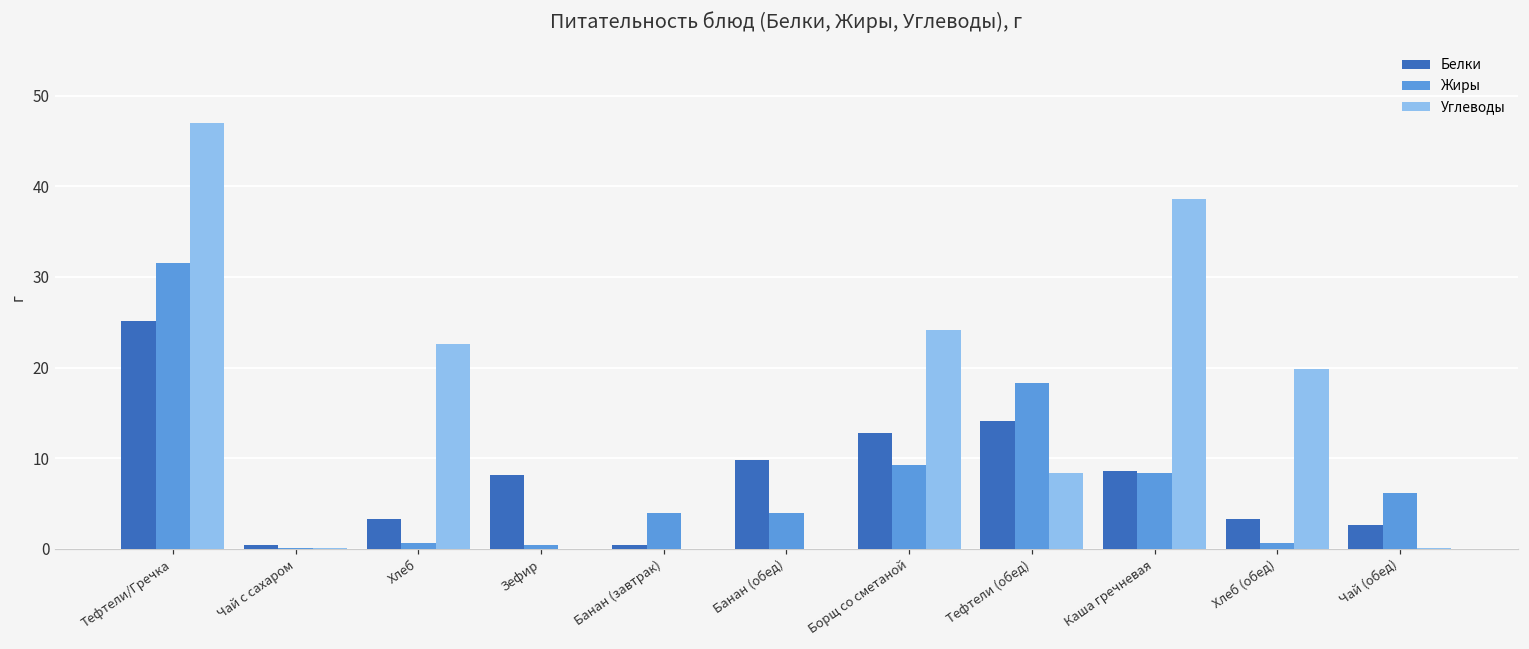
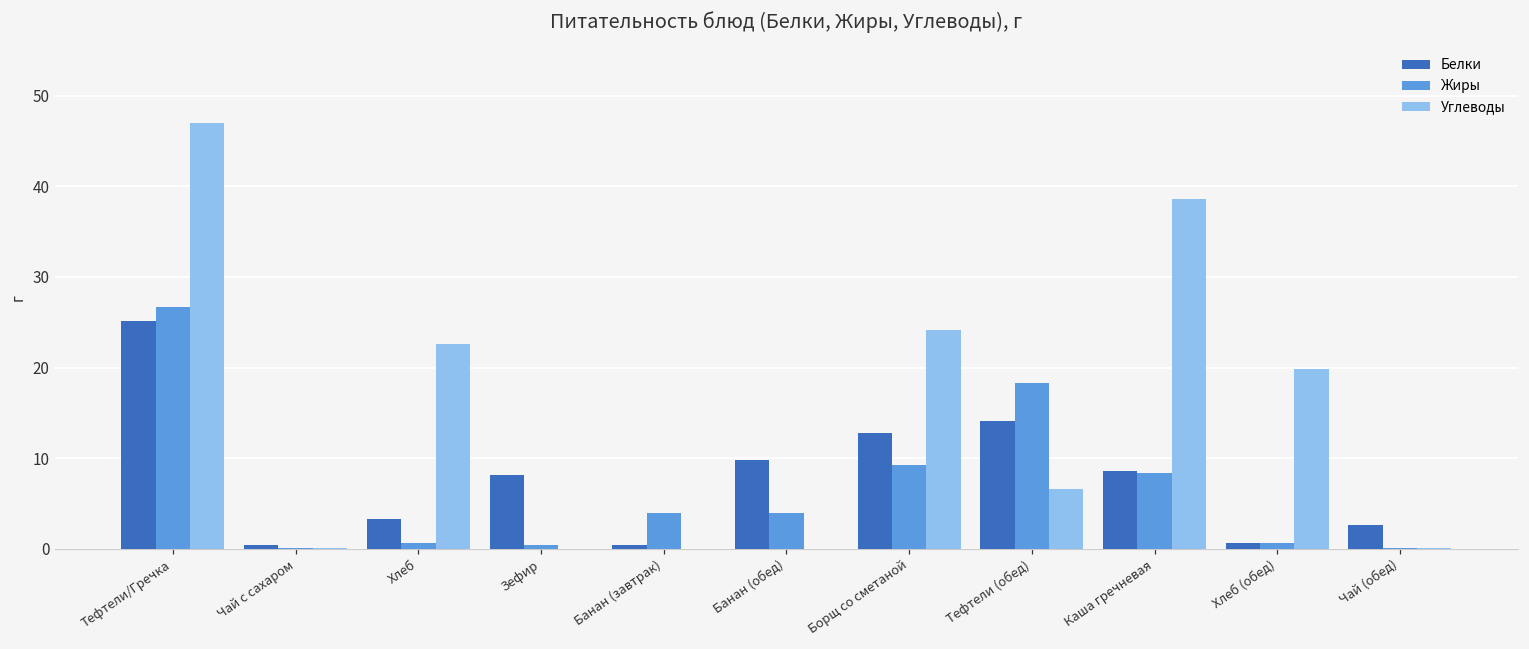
Жиры, Тефтели/Гречка: 31 -> 27
Углеводы, Тефтели (обед): 8 -> 7
Белки, Хлеб (обед): 3 -> 1
Жиры, Чай (обед): 6 -> 0
